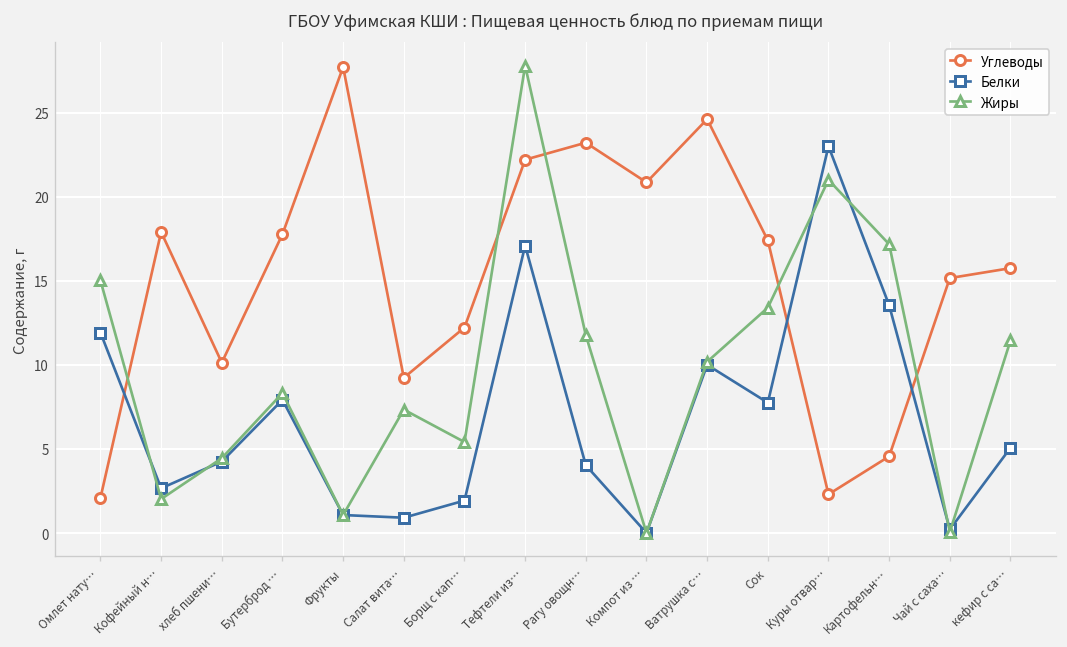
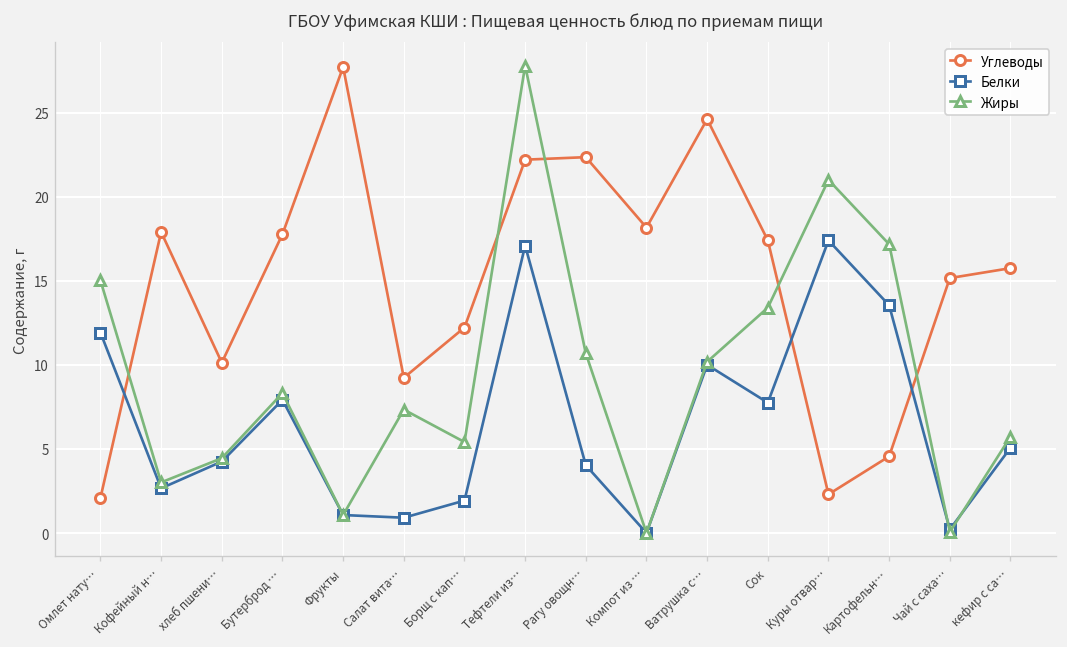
Жиры, Кофейный н…: 2.0 -> 3.0
Углеводы, Рагу овощн…: 23.2 -> 22.4
Жиры, Рагу овощн…: 11.8 -> 10.7
Углеводы, Компот из …: 20.9 -> 18.2
Белки, Куры отвар…: 23.0 -> 17.4
Жиры, кефир с са…: 11.5 -> 5.7
